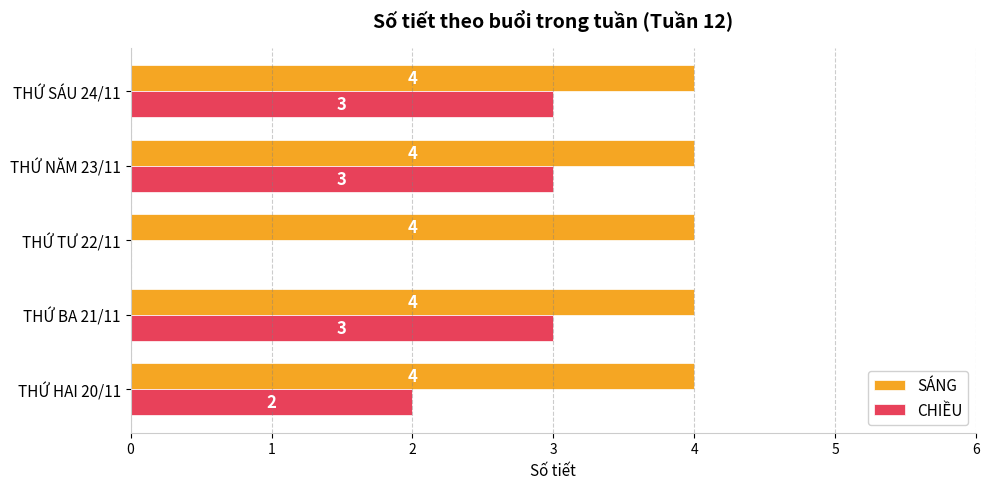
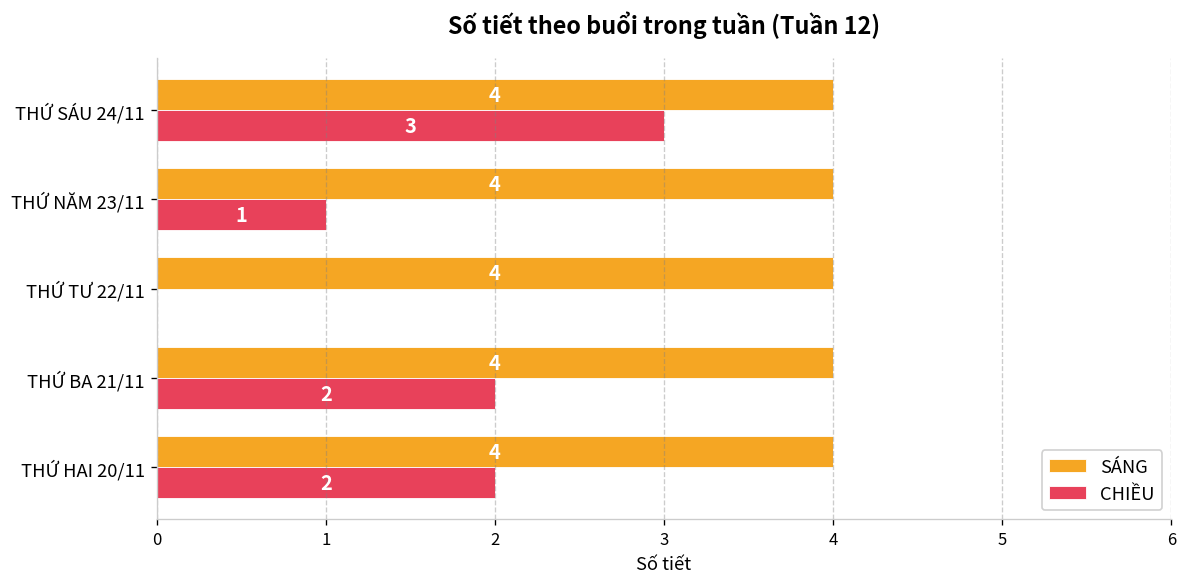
CHIỀU, THỨ NĂM 23/11: 3 -> 1
CHIỀU, THỨ BA 21/11: 3 -> 2
